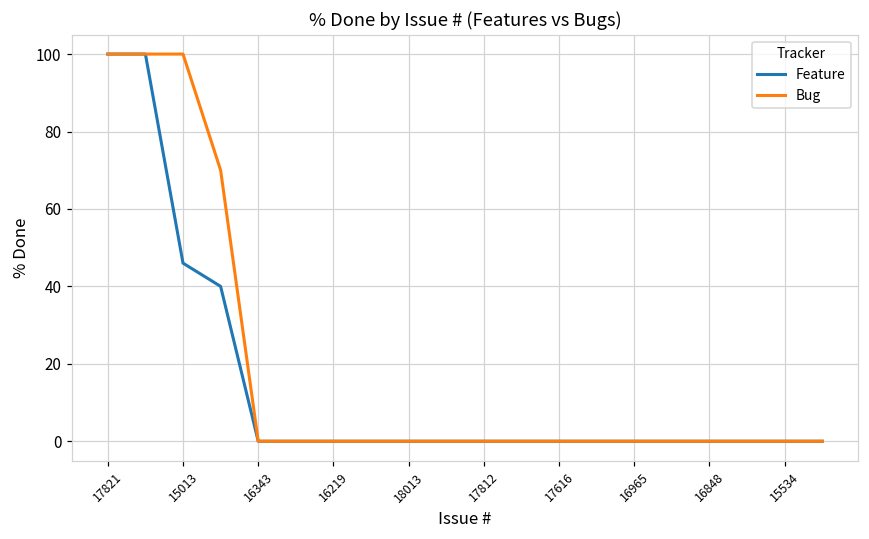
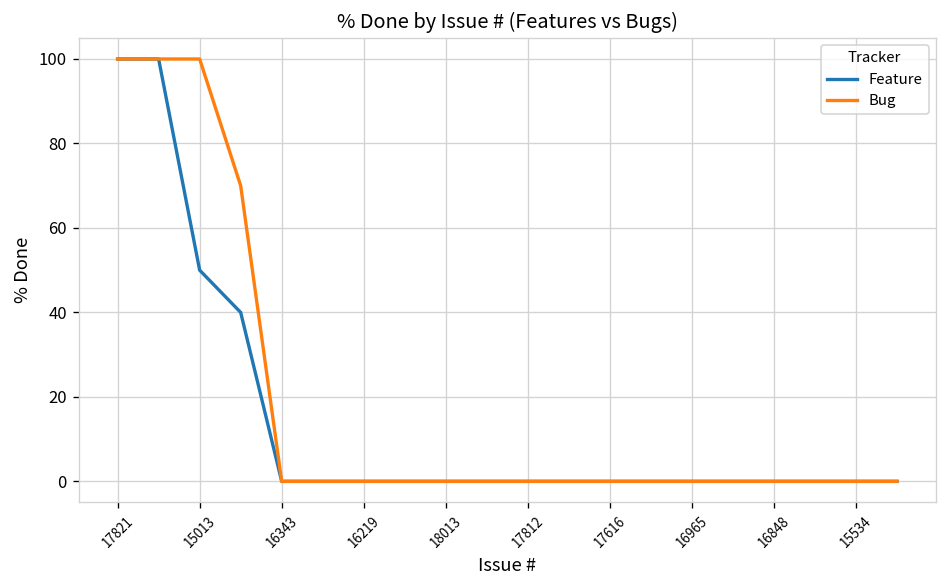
Feature, 15013: 46 -> 50
